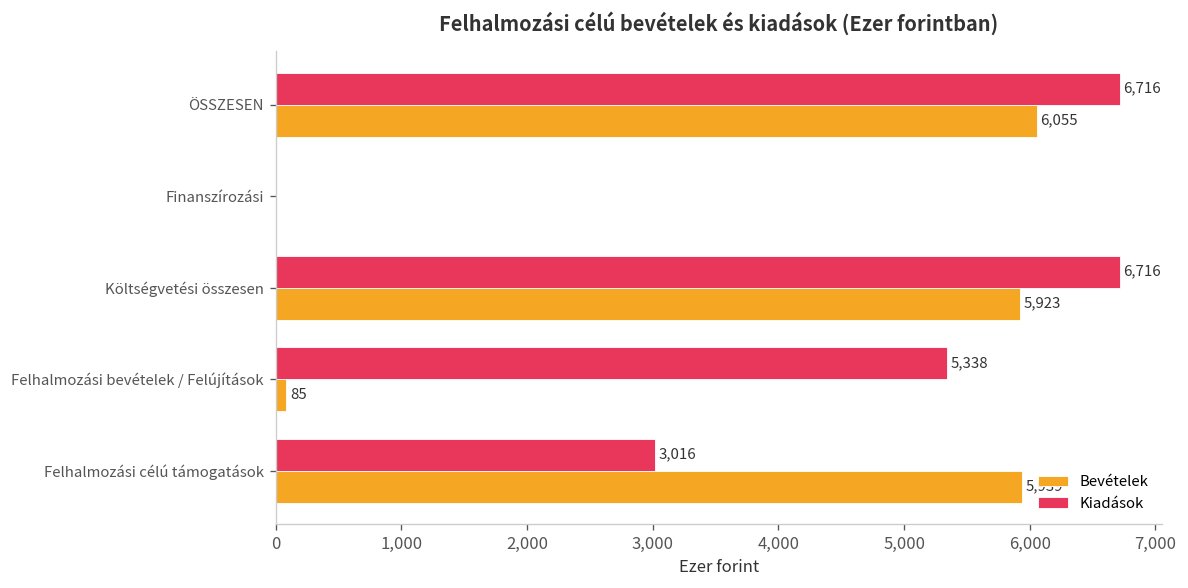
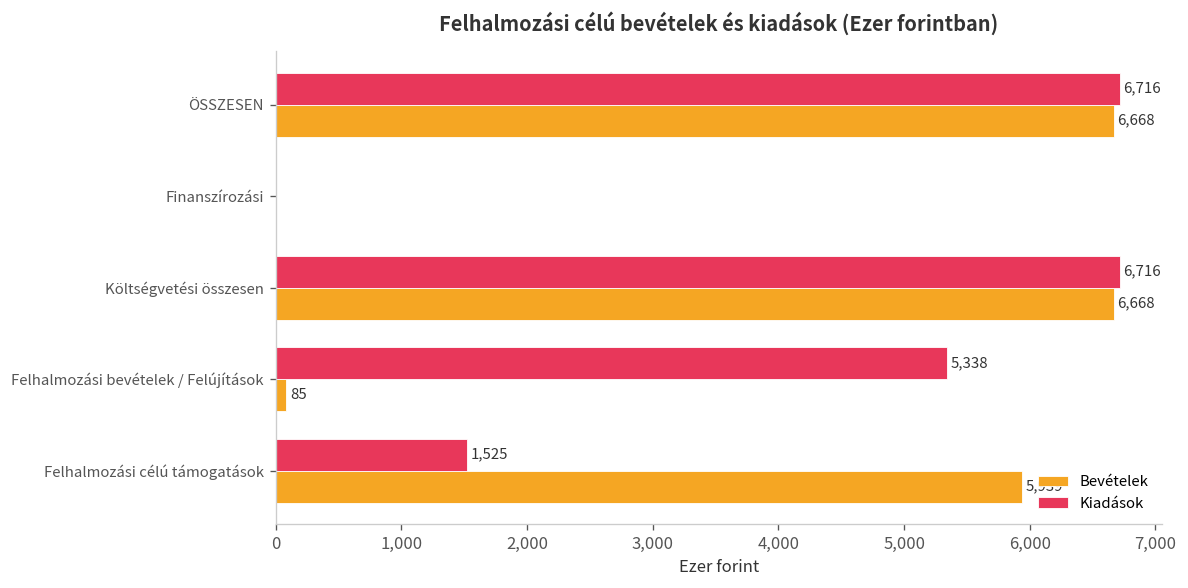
Bevételek, ÖSSZESEN: 6,055 -> 6,668
Bevételek, Költségvetési összesen: 5,923 -> 6,668
Kiadások, Felhalmozási célú támogatások: 3,016 -> 1,525
